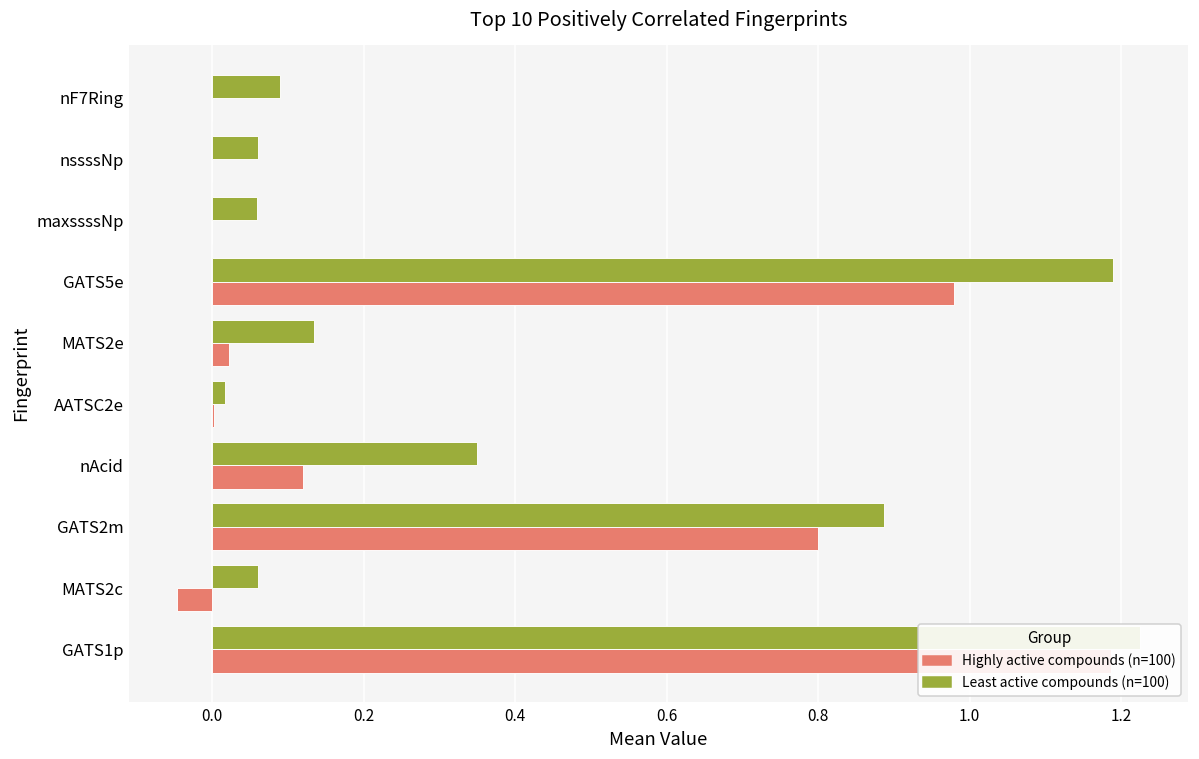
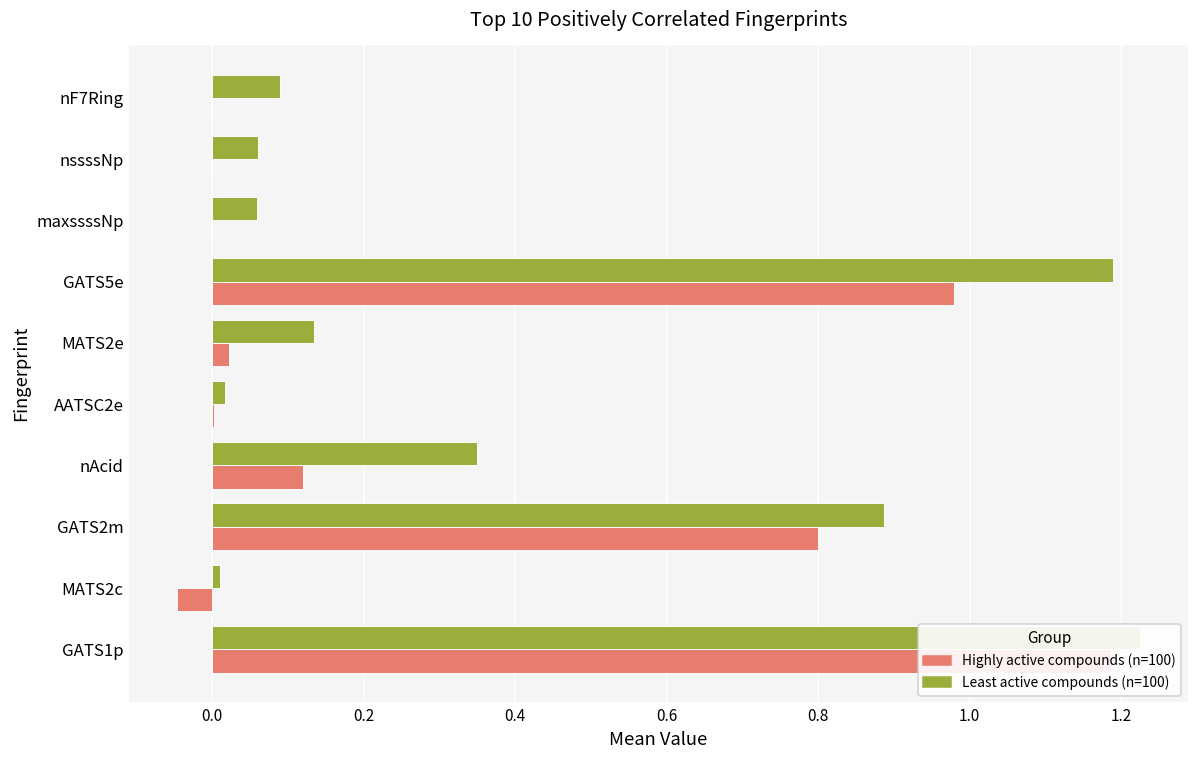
Least active compounds (n=100), MATS2c: 0.06 -> 0.01
